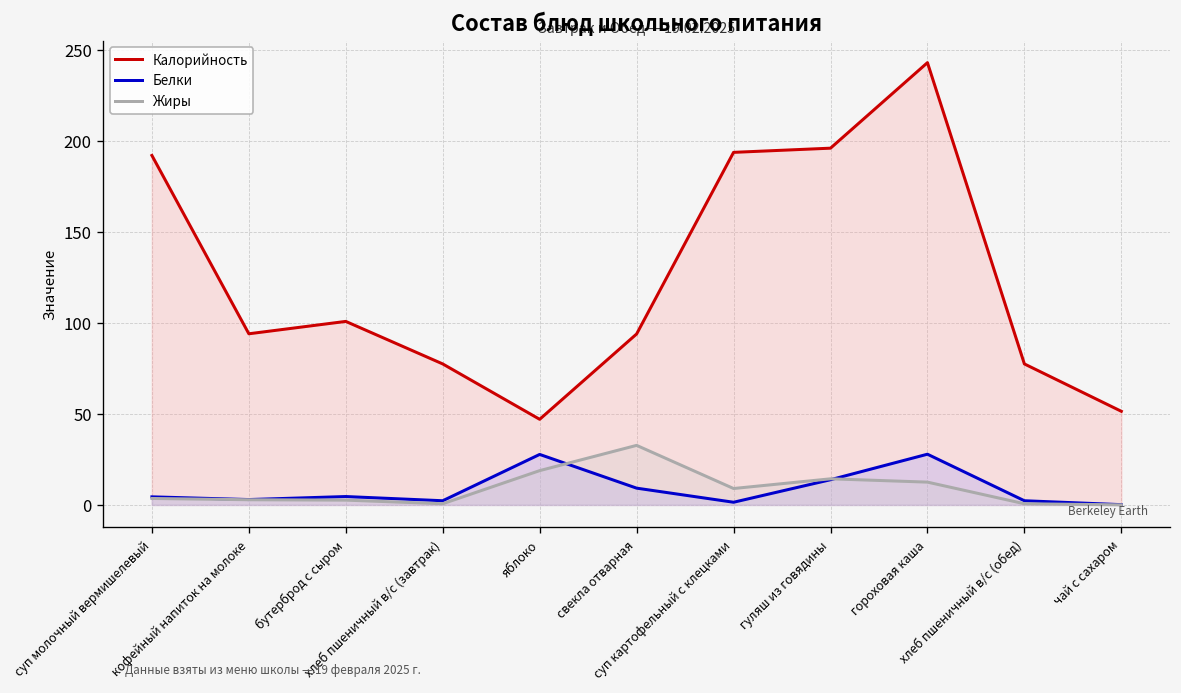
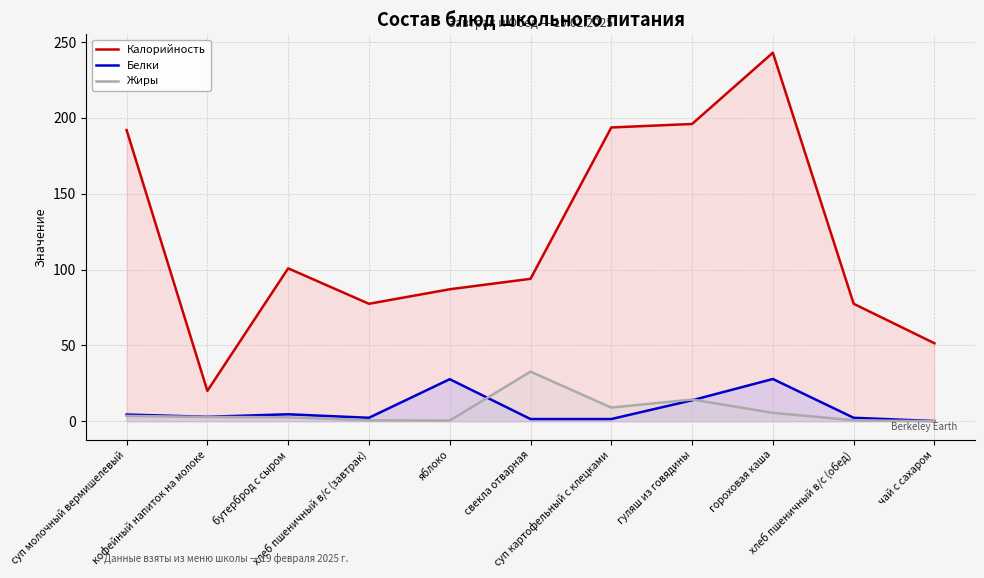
Калорийность, кофейный напиток на молоке: 94 -> 20
Калорийность, яблоко: 47 -> 87
Жиры, яблоко: 19 -> 0
Белки, свекла отварная: 9 -> 1
Жиры, гороховая каша: 12 -> 6
